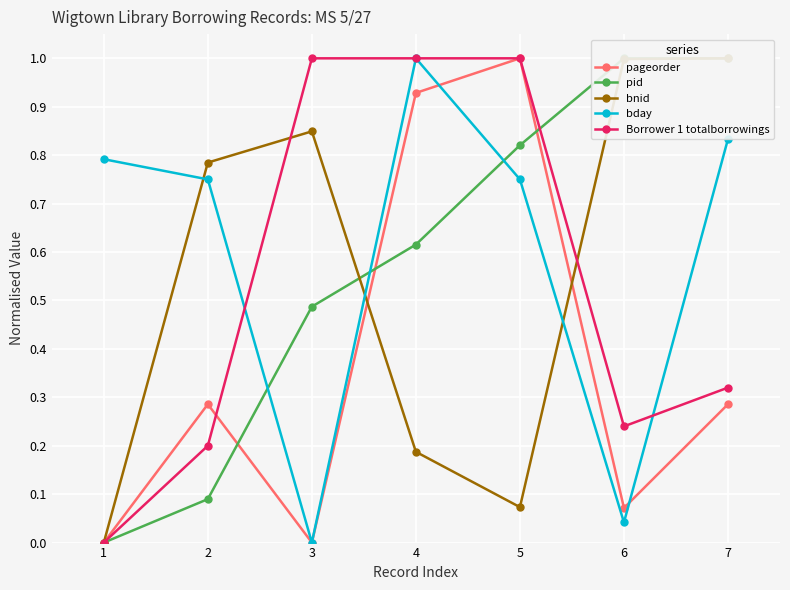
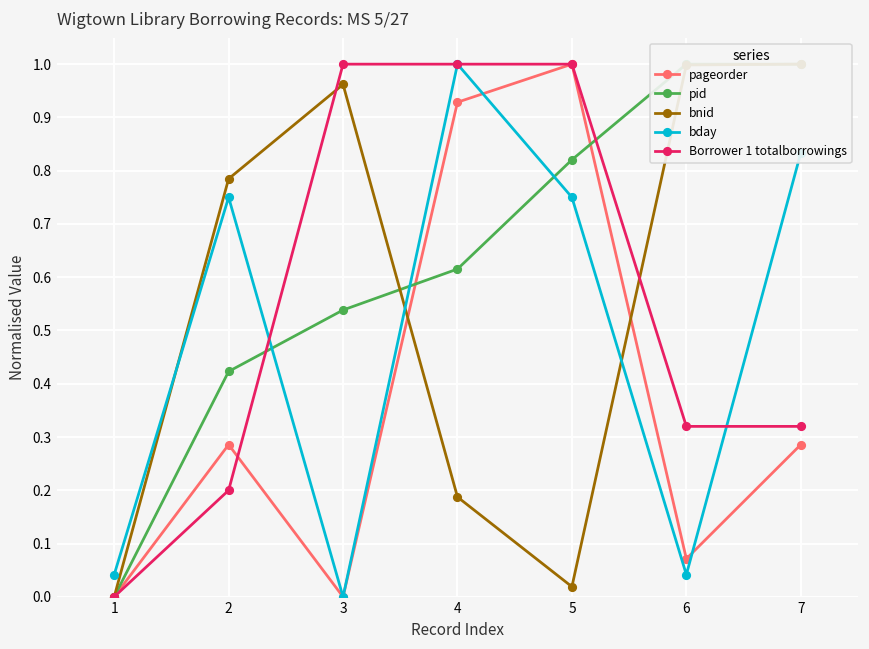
bday, 1: 0.79 -> 0.04
pid, 2: 0.09 -> 0.42
pid, 3: 0.49 -> 0.54
bnid, 3: 0.85 -> 0.96
bnid, 5: 0.07 -> 0.02
Borrower 1 totalborrowings, 6: 0.24 -> 0.32
